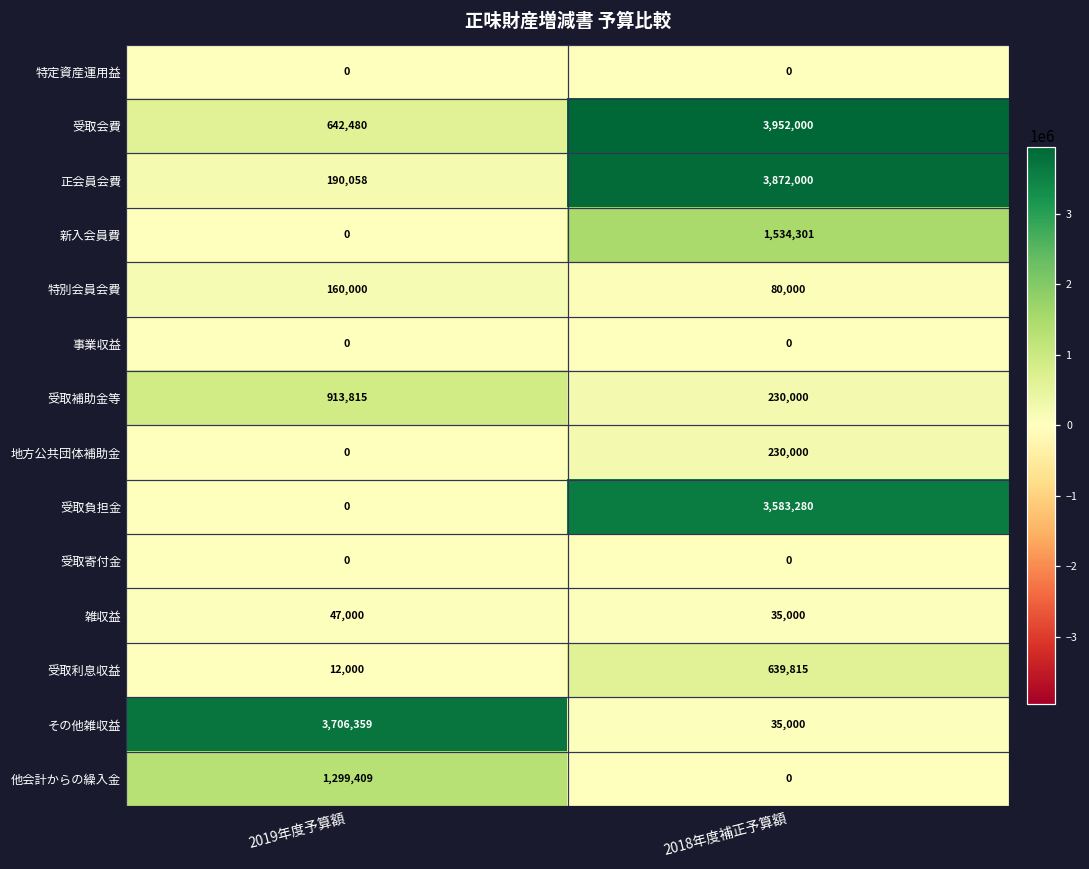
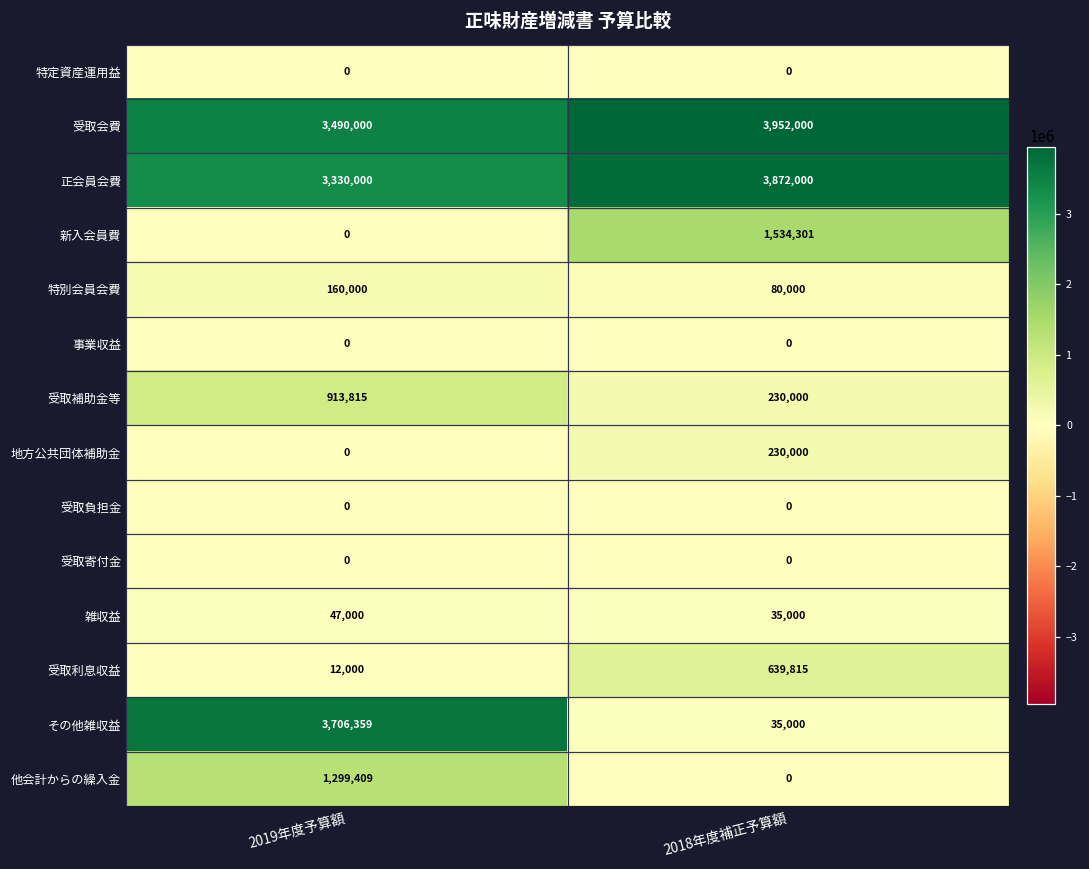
受取会費, 2019年度予算額: 642,480 -> 3,490,000
正会員会費, 2019年度予算額: 190,058 -> 3,330,000
受取負担金, 2018年度補正予算額: 3,583,280 -> 0
